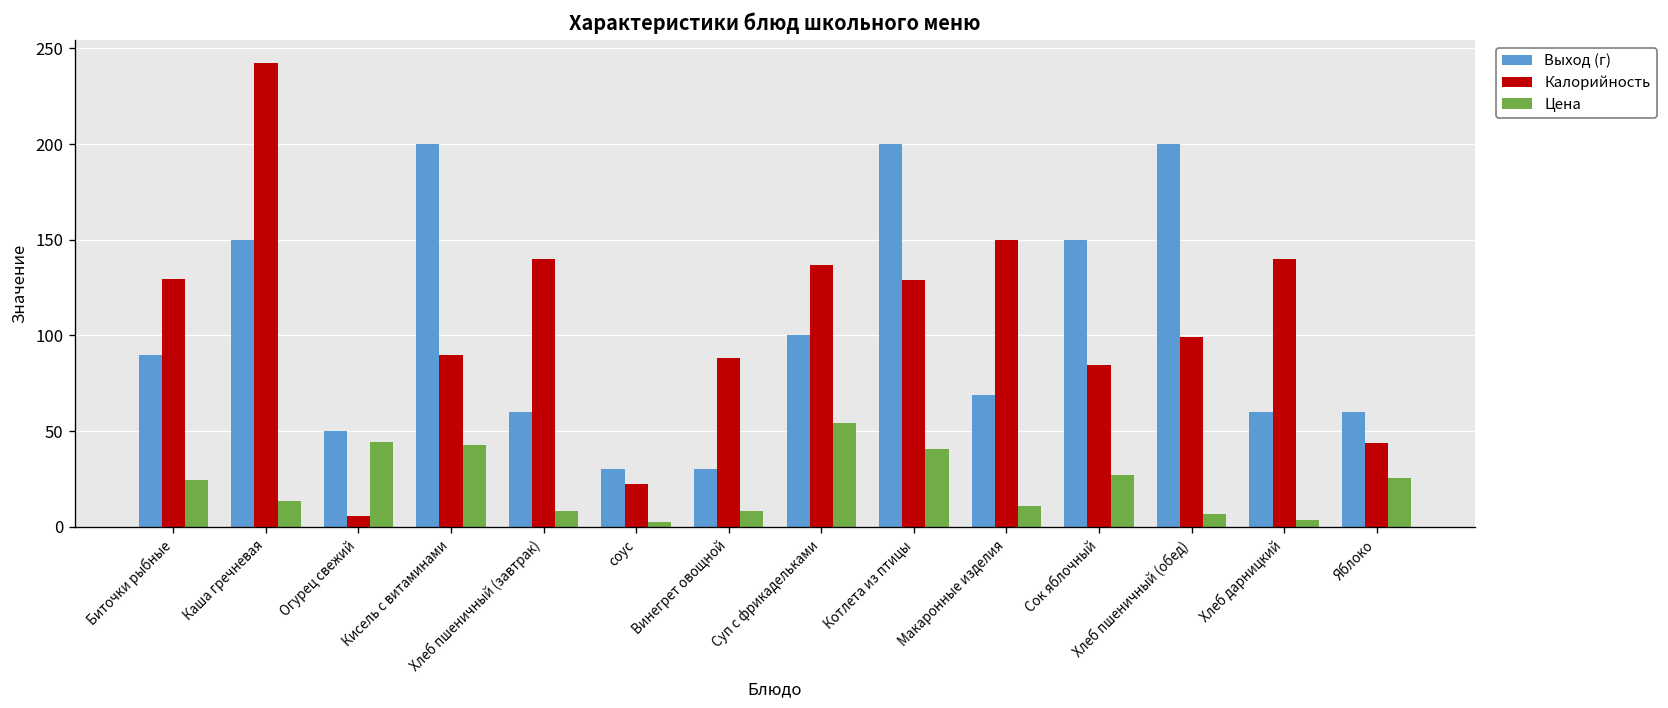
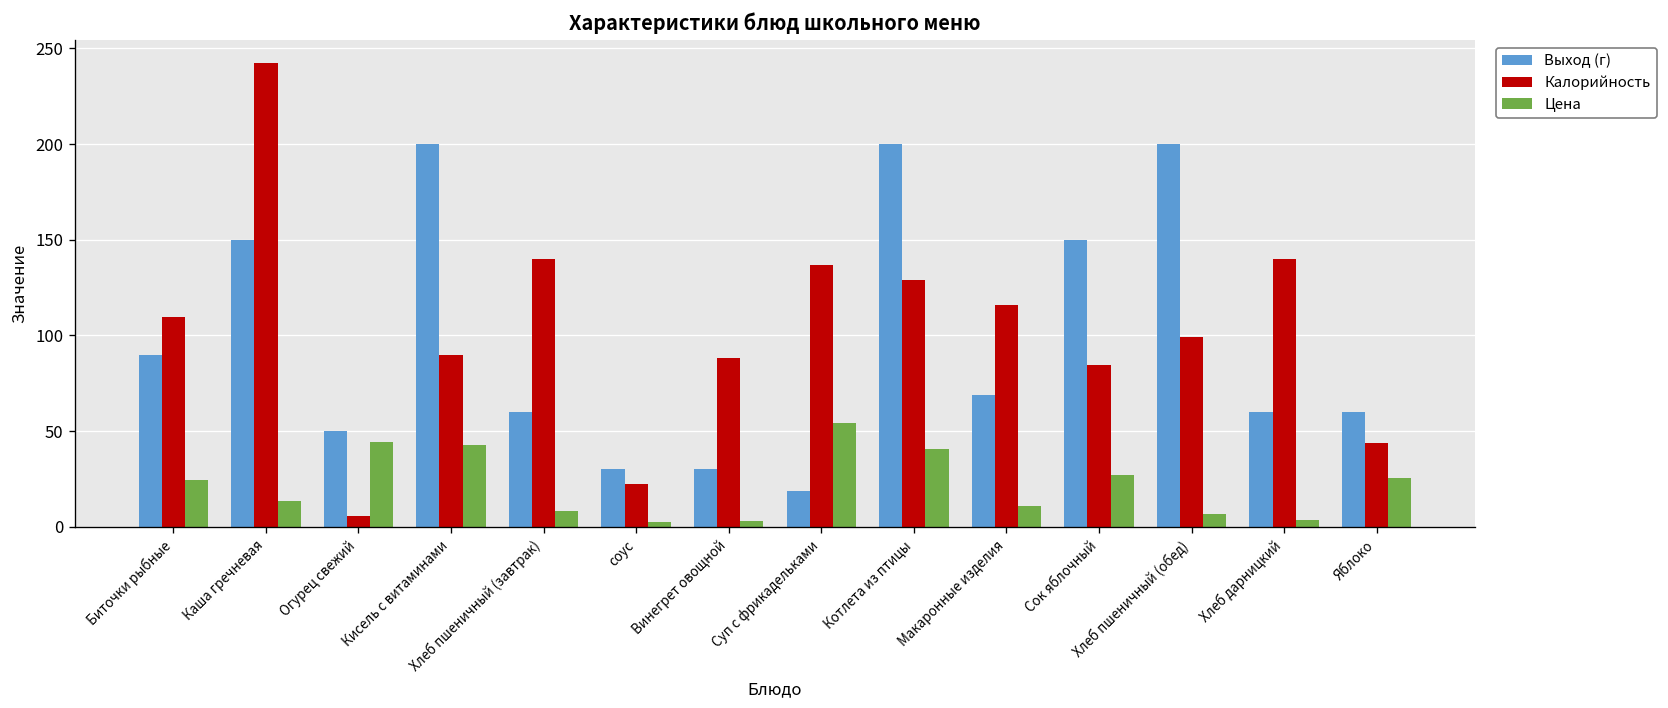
Калорийность, Биточки рыбные: 129 -> 110
Цена, Винегрет овощной: 8 -> 3
Выход (г), Суп с фрикадельками: 100 -> 19
Калорийность, Макаронные изделия: 150 -> 116
